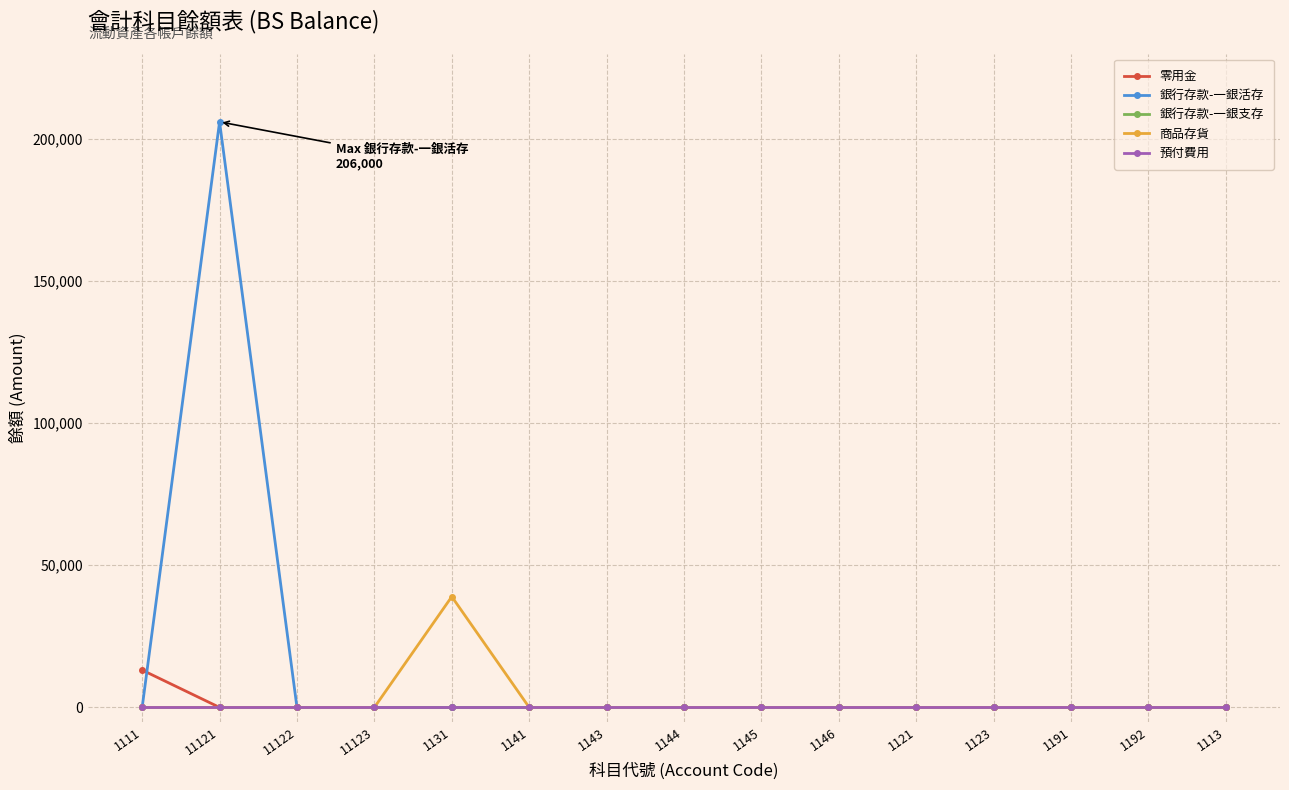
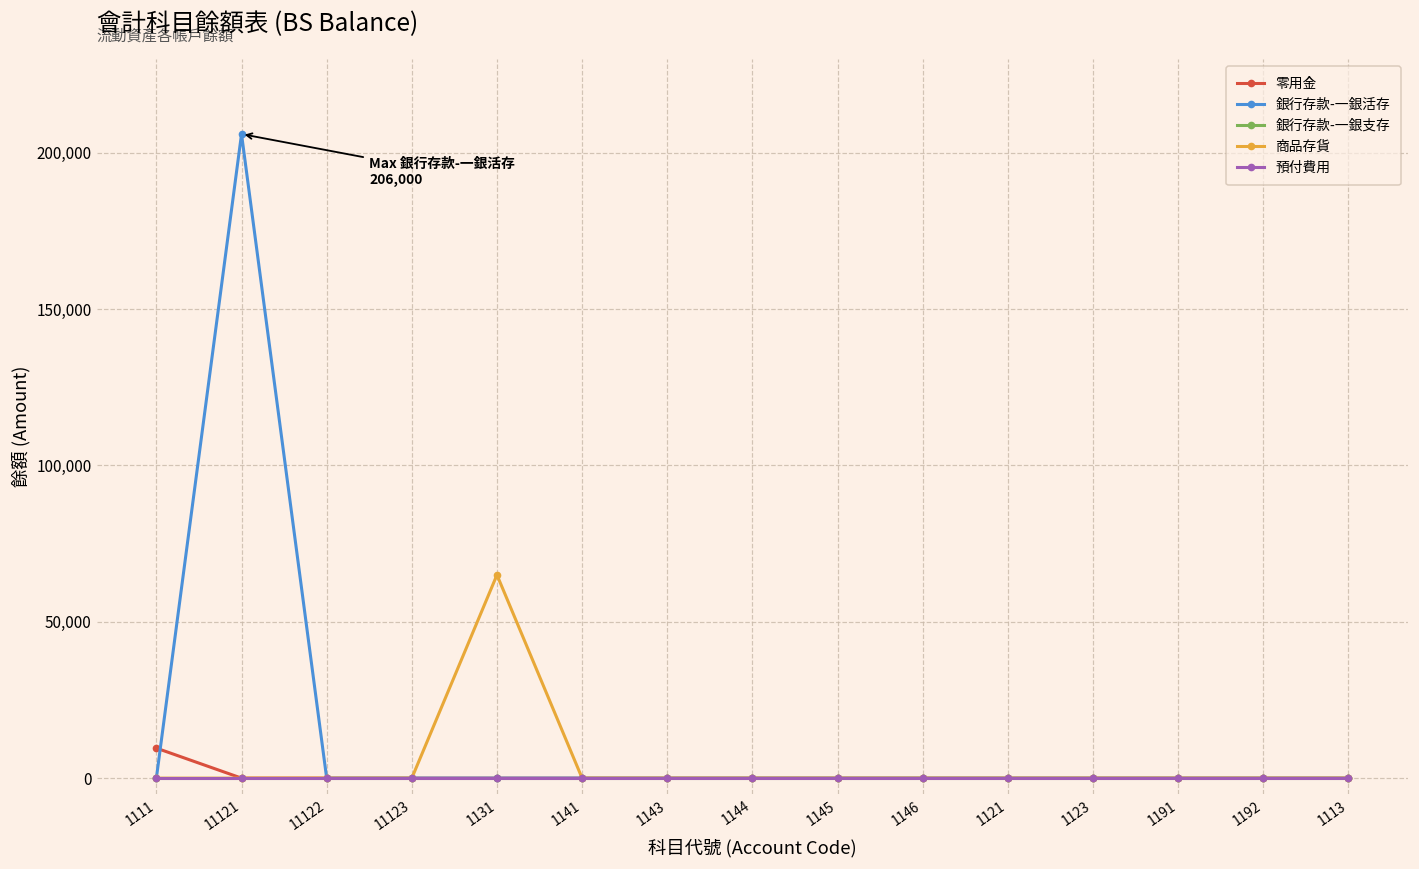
零用金, 1111: 13,000 -> 10,000
商品存貨, 1131: 39,000 -> 65,000
